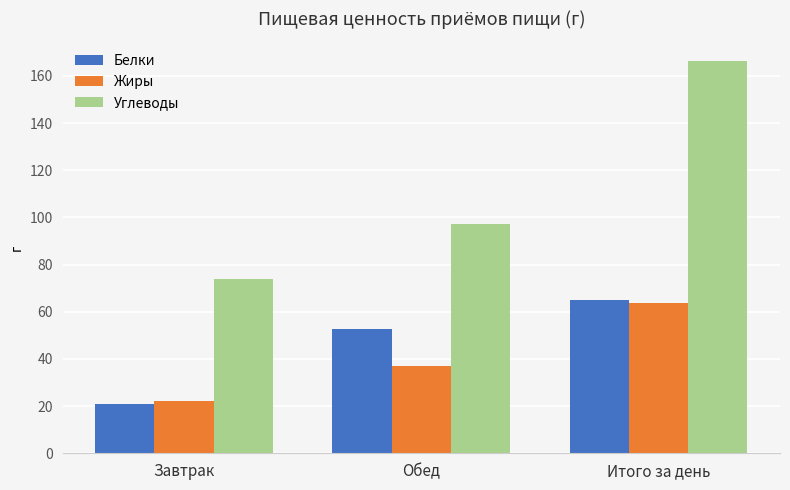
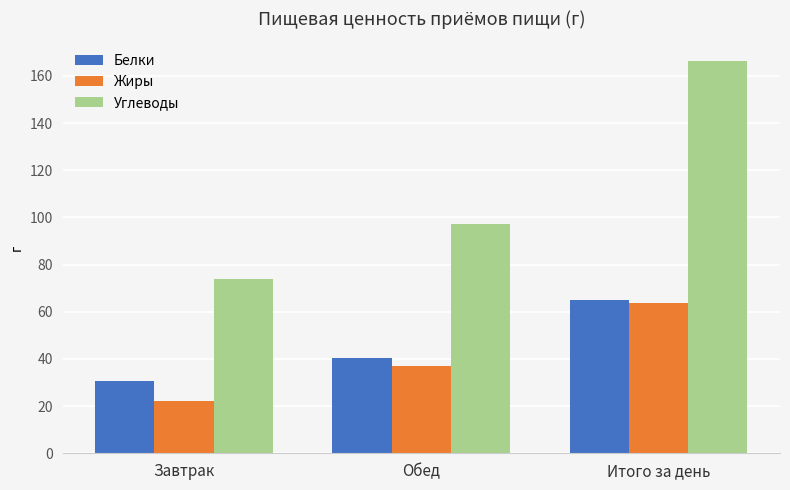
Белки, Завтрак: 21 -> 31
Белки, Обед: 53 -> 40
